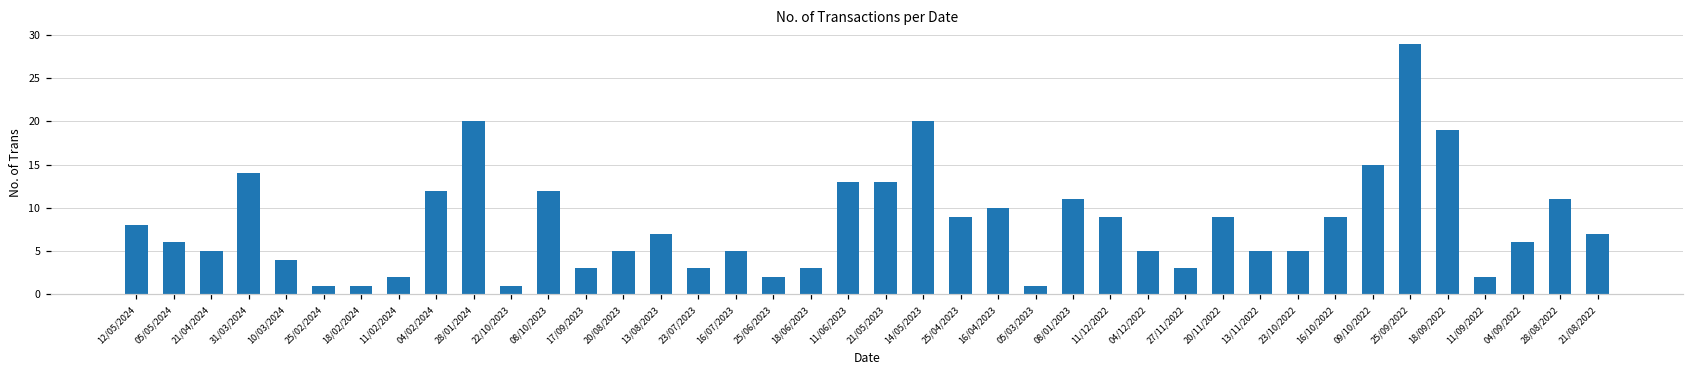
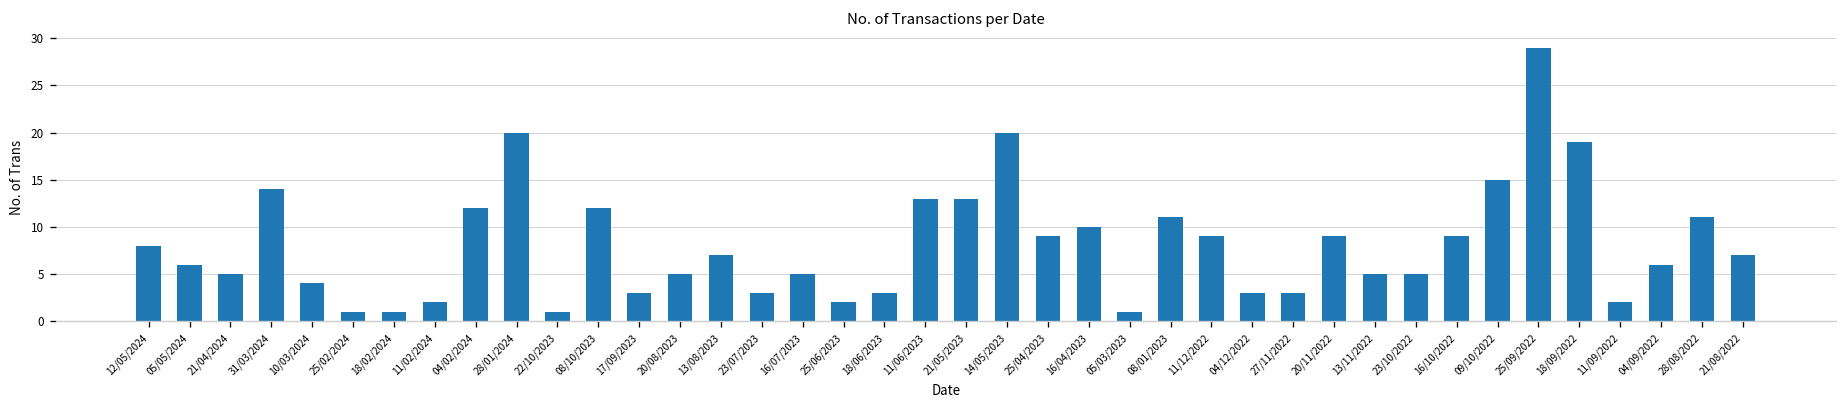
04/12/2022: 5 -> 3
